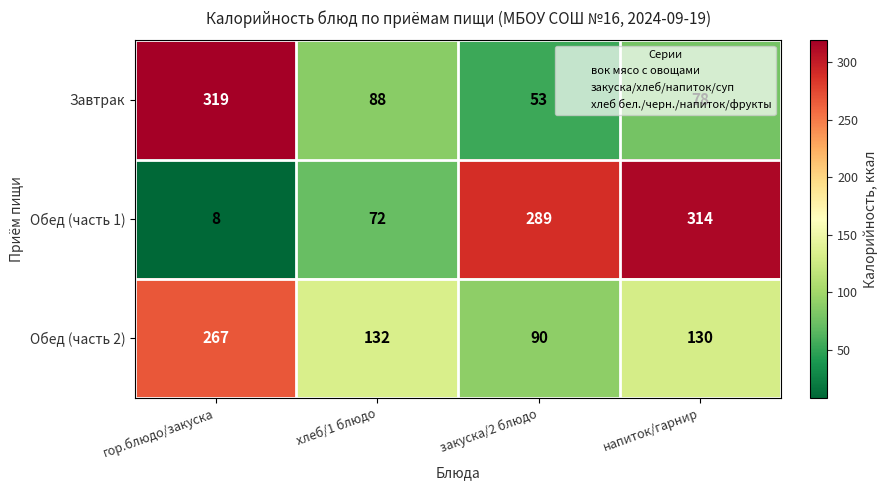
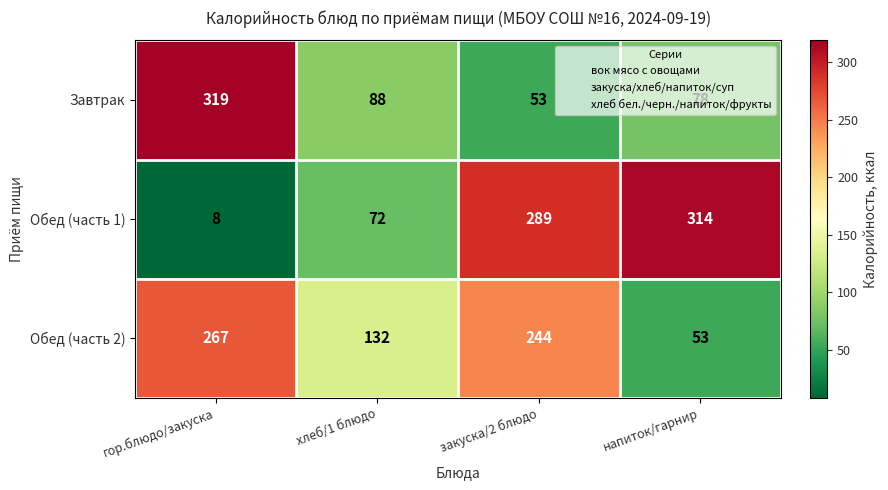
Обед (часть 2), закуска/2 блюдо: 90 -> 244
Обед (часть 2), напиток/гарнир: 130 -> 53
